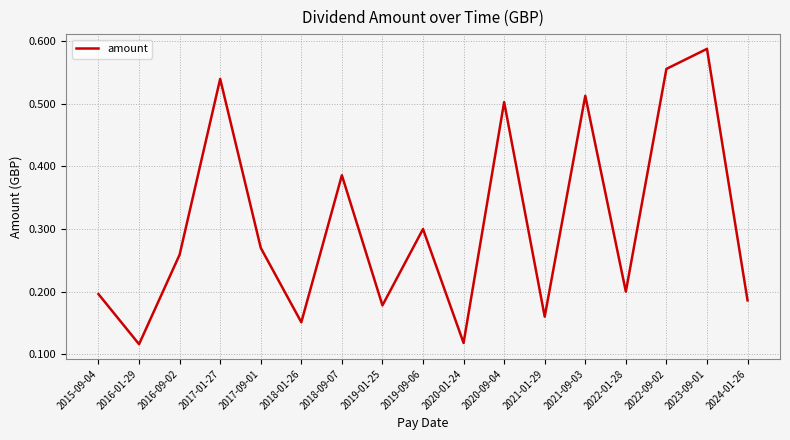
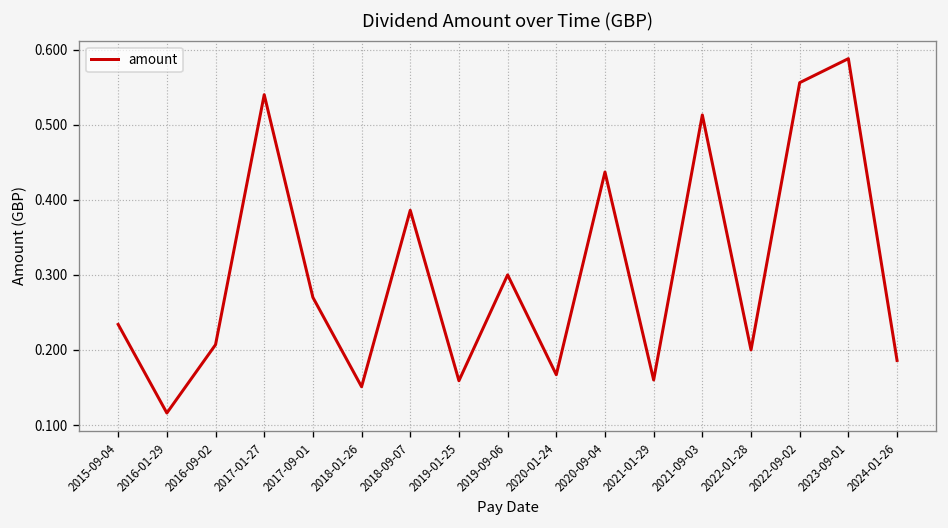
2015-09-04: 0.20 -> 0.23
2016-09-02: 0.26 -> 0.21
2019-01-25: 0.18 -> 0.16
2020-01-24: 0.12 -> 0.17
2020-09-04: 0.50 -> 0.44
